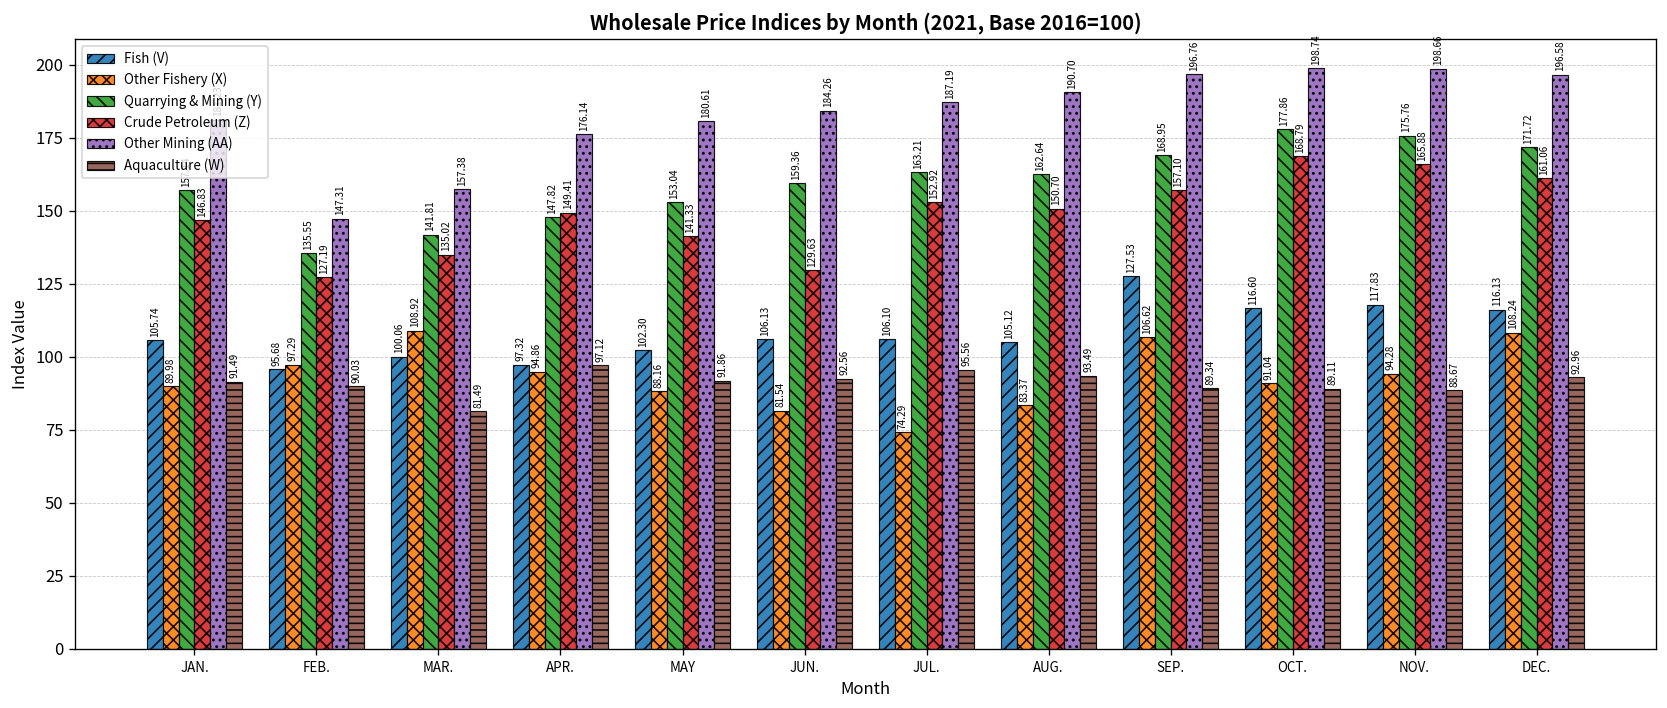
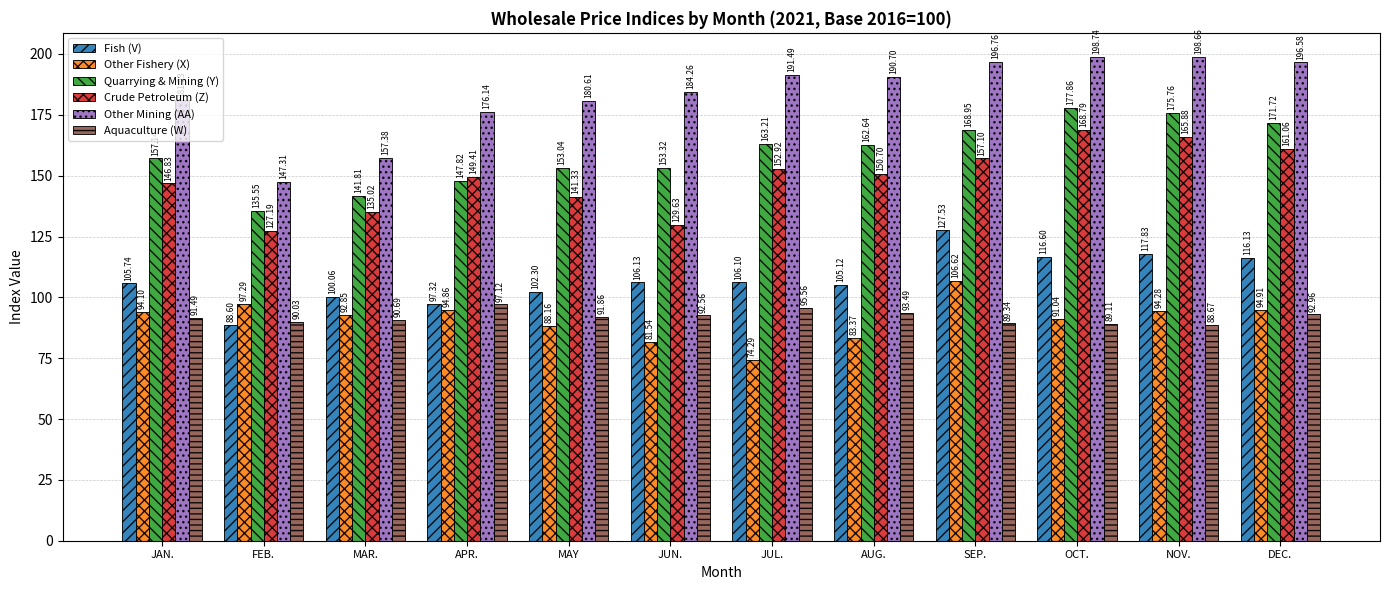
Other Fishery (X), JAN.: 89.98 -> 94.10
Fish (V), FEB.: 95.68 -> 88.60
Other Fishery (X), MAR.: 108.92 -> 92.85
Aquaculture (W), MAR.: 81.49 -> 90.69
Quarrying & Mining (Y), JUN.: 159.36 -> 153.32
Other Mining (AA), JUL.: 187.19 -> 191.49
Other Fishery (X), DEC.: 108.24 -> 94.91
